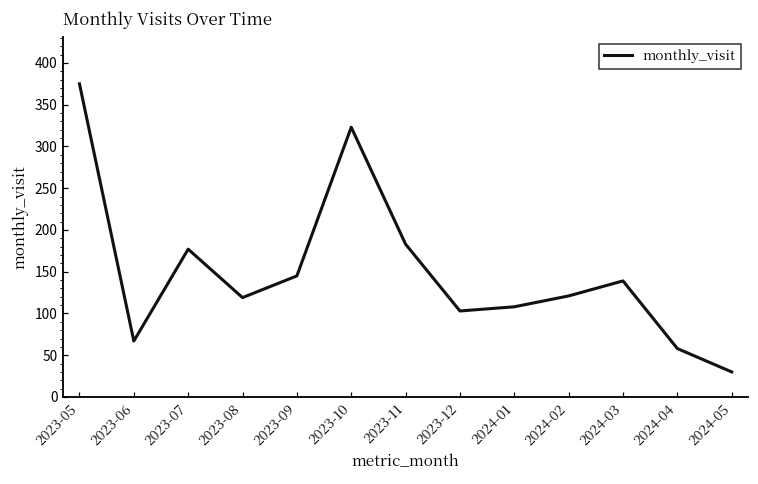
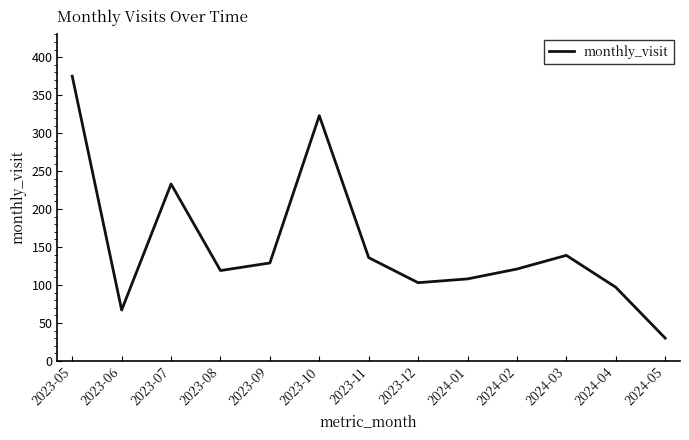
2023-07: 180 -> 230
2023-09: 150 -> 130
2023-11: 180 -> 140
2024-04: 60 -> 100
